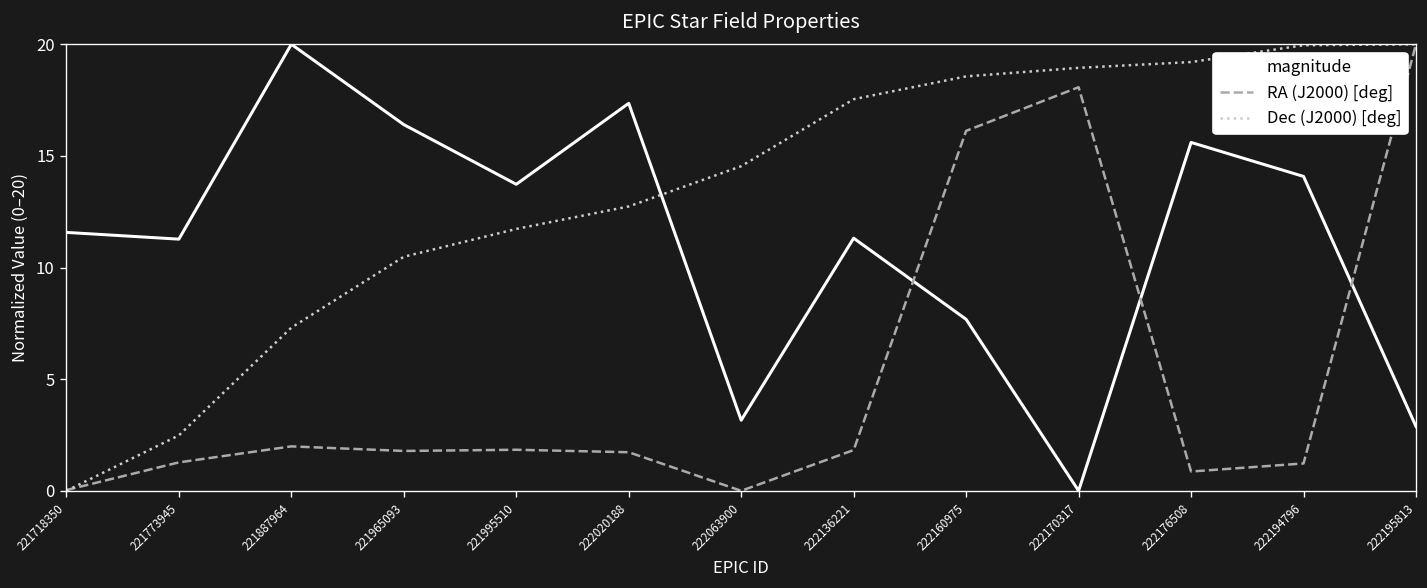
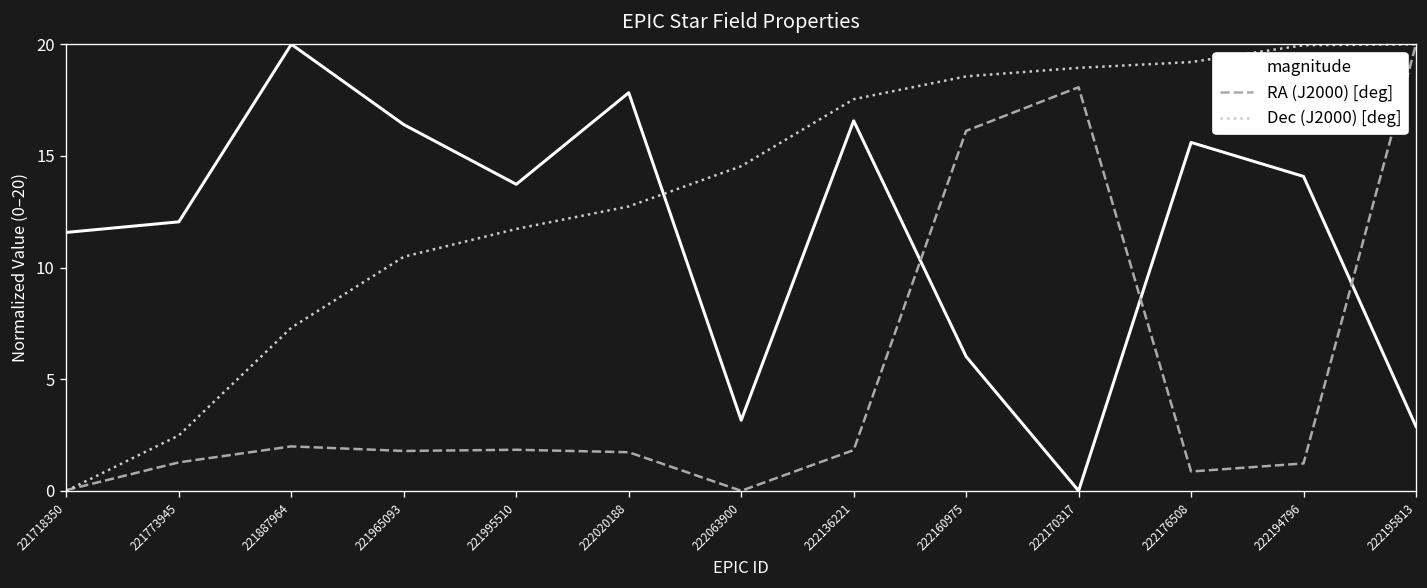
magnitude, 221773945: 11.3 -> 12.0
magnitude, 222020188: 17.4 -> 17.8
magnitude, 222136221: 11.3 -> 16.6
magnitude, 222160975: 7.7 -> 6.0
